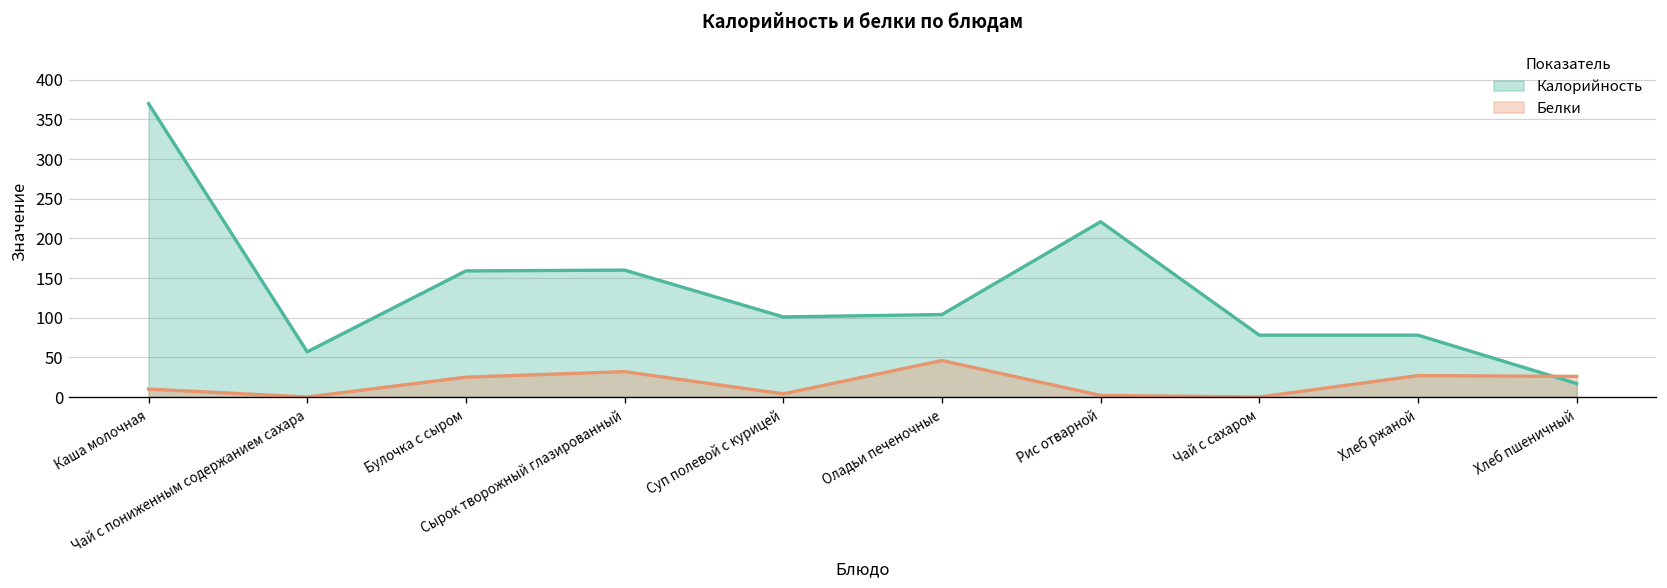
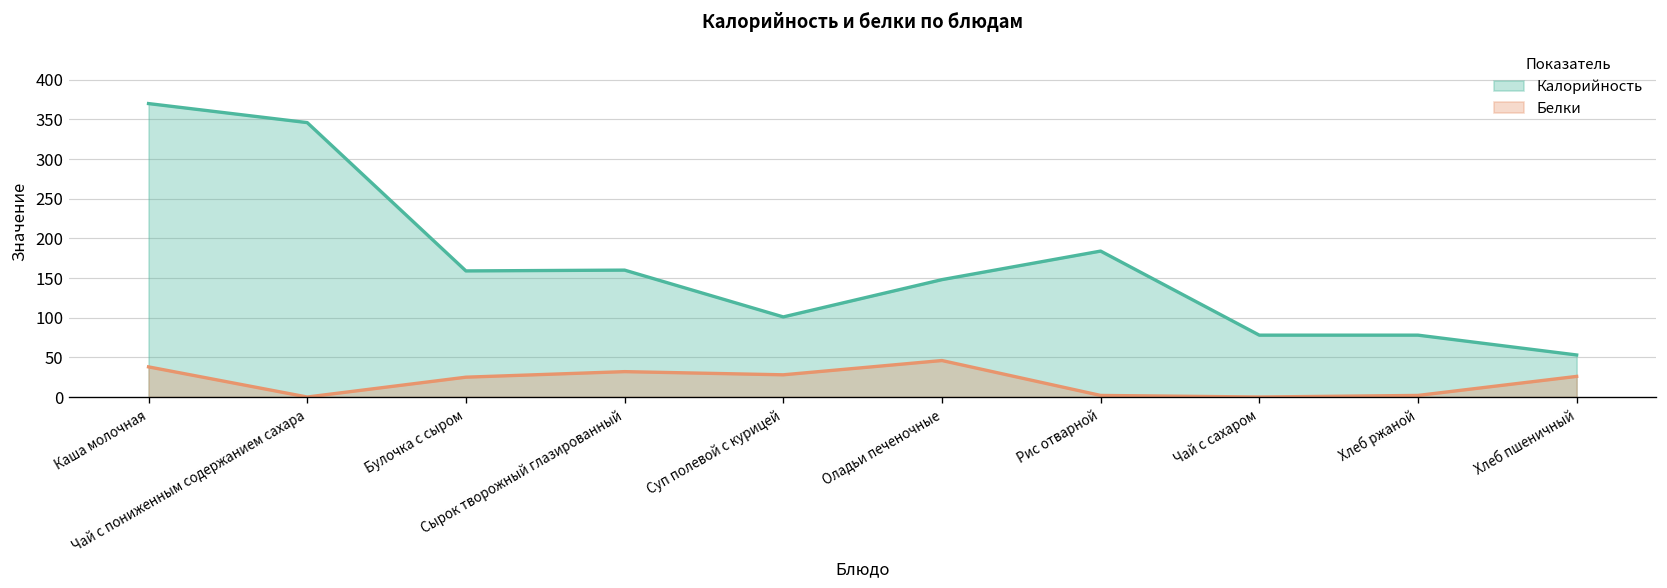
Белки, Каша молочная: 10 -> 40
Калорийность, Чай с пониженным содержанием сахара: 60 -> 350
Белки, Суп полевой с курицей: 0 -> 30
Калорийность, Оладьи печеночные: 100 -> 150
Калорийность, Рис отварной: 220 -> 180
Белки, Хлеб ржаной: 30 -> 0
Калорийность, Хлеб пшеничный: 20 -> 50
